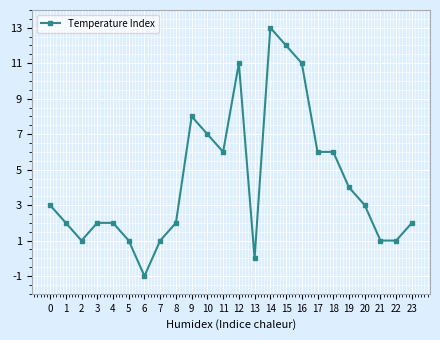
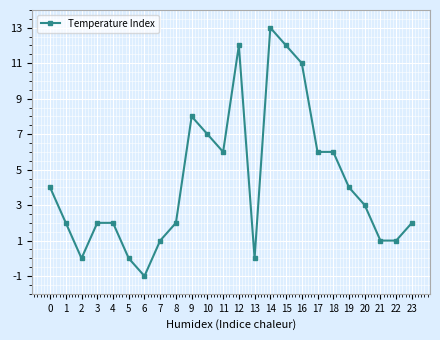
0: 3 -> 4
2: 1 -> 0
5: 1 -> 0
12: 11 -> 12
